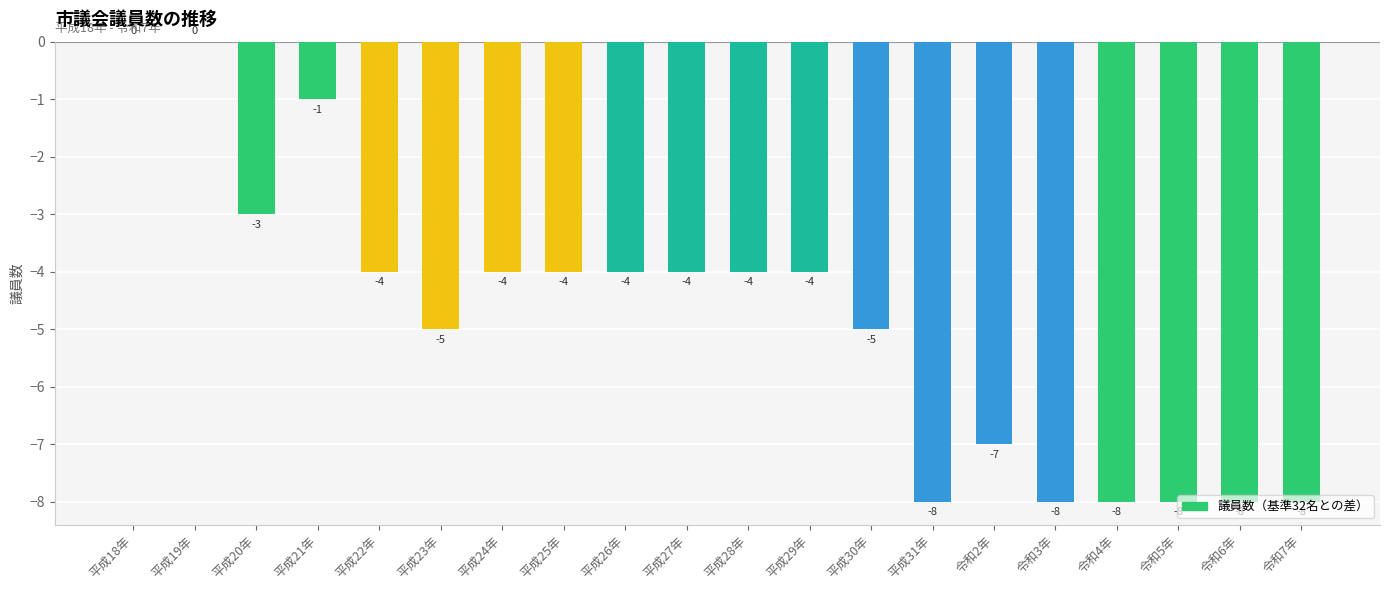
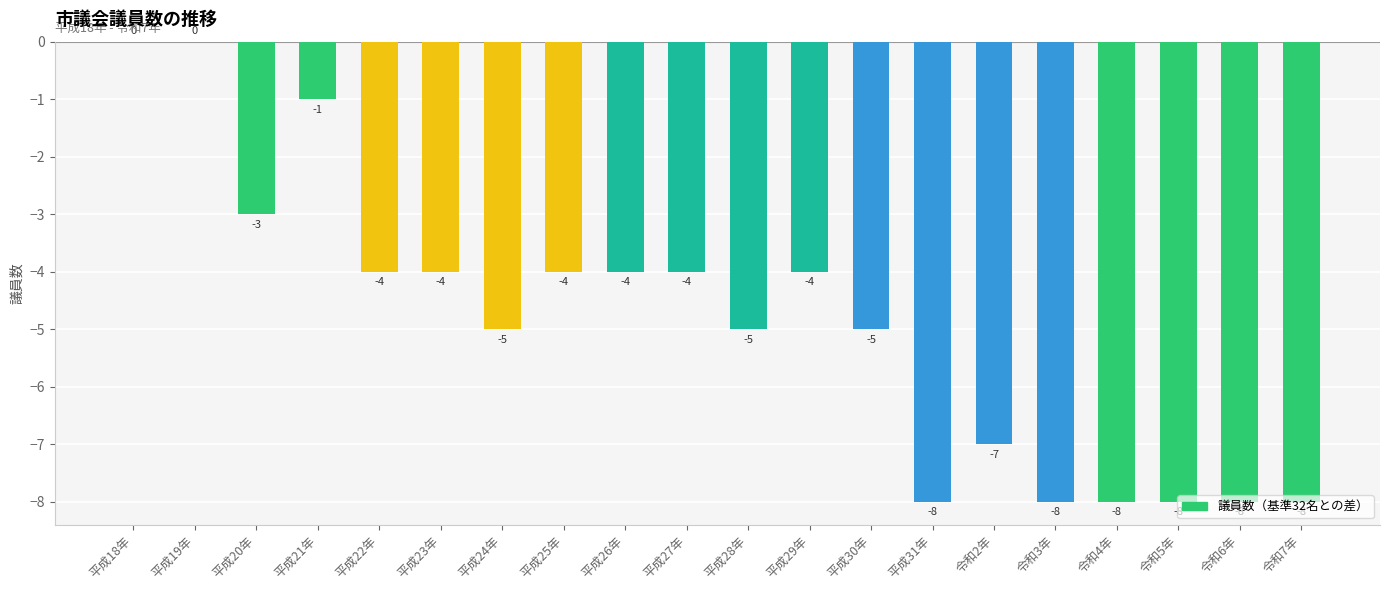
平成23年: -5 -> -4
平成24年: -4 -> -5
平成28年: -4 -> -5
